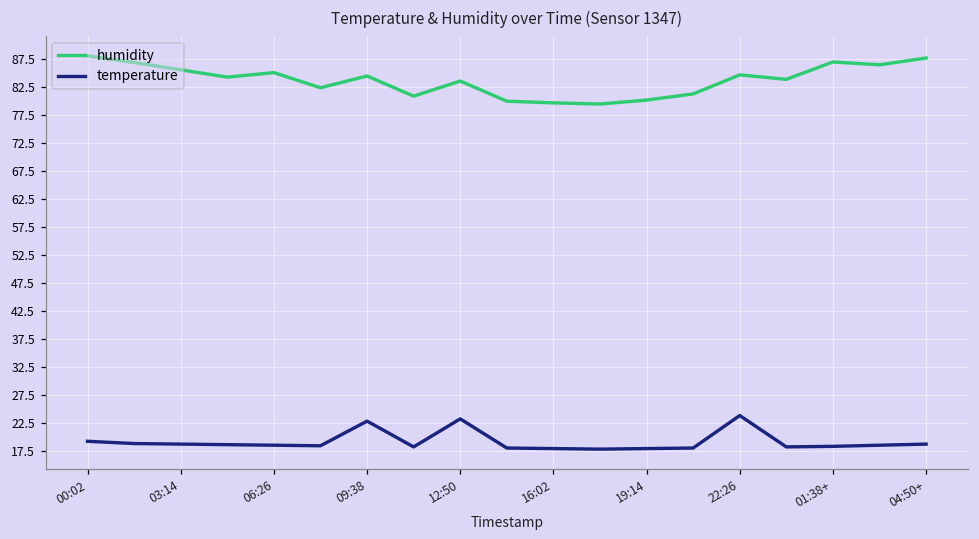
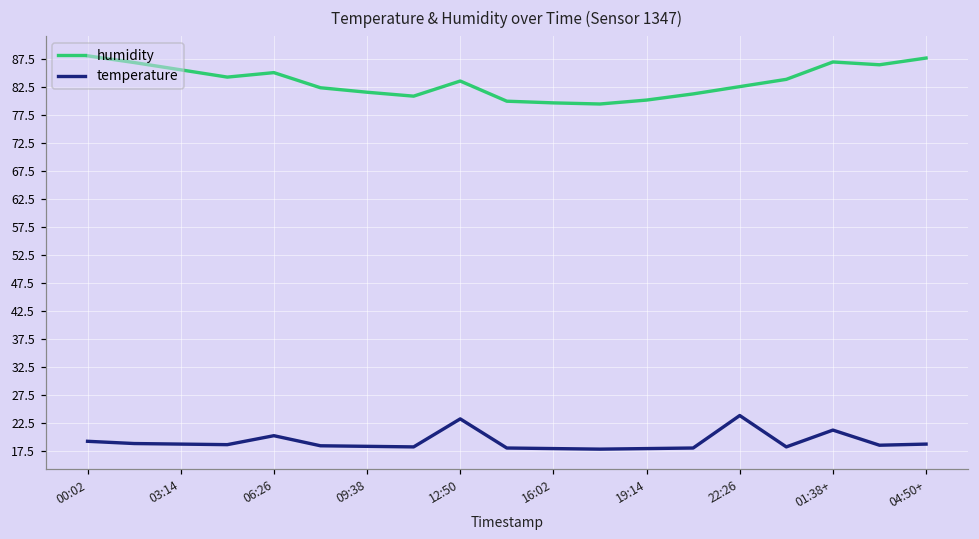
temperature, 06:26: 19 -> 20
humidity, 09:38: 84 -> 82
temperature, 09:38: 23 -> 18
humidity, 22:26: 85 -> 83
temperature, 01:38+: 18 -> 21
